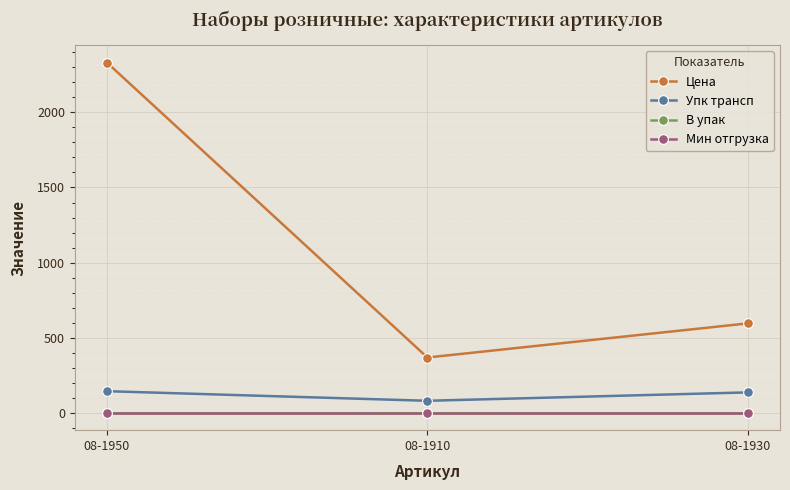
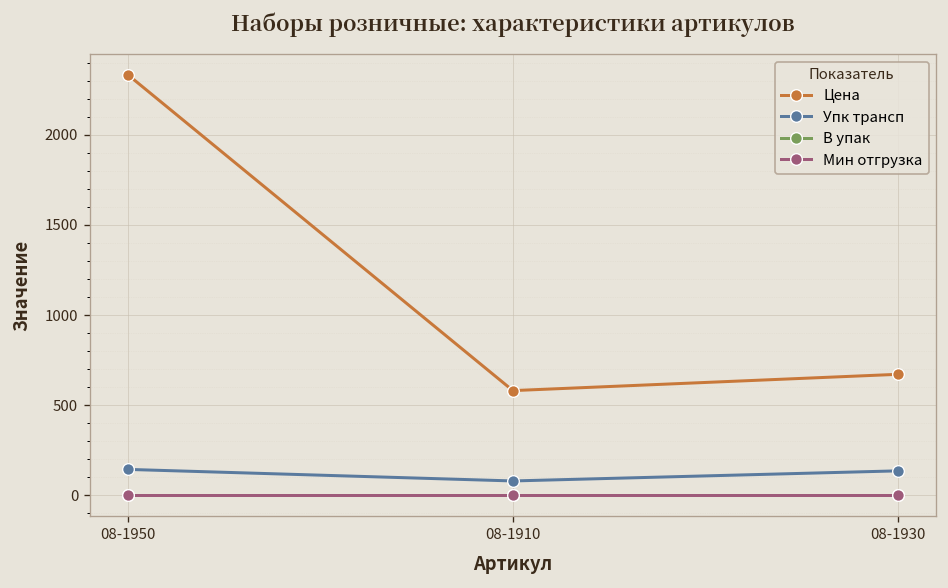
Цена, 08-1910: 370 -> 580
Цена, 08-1930: 600 -> 670
